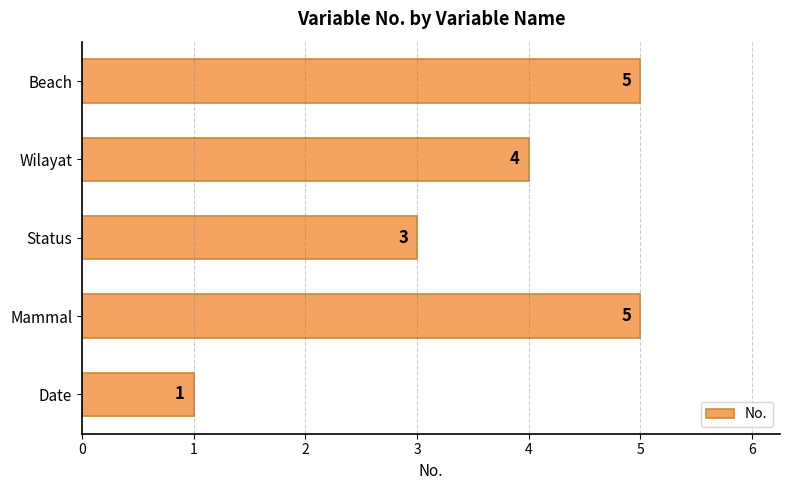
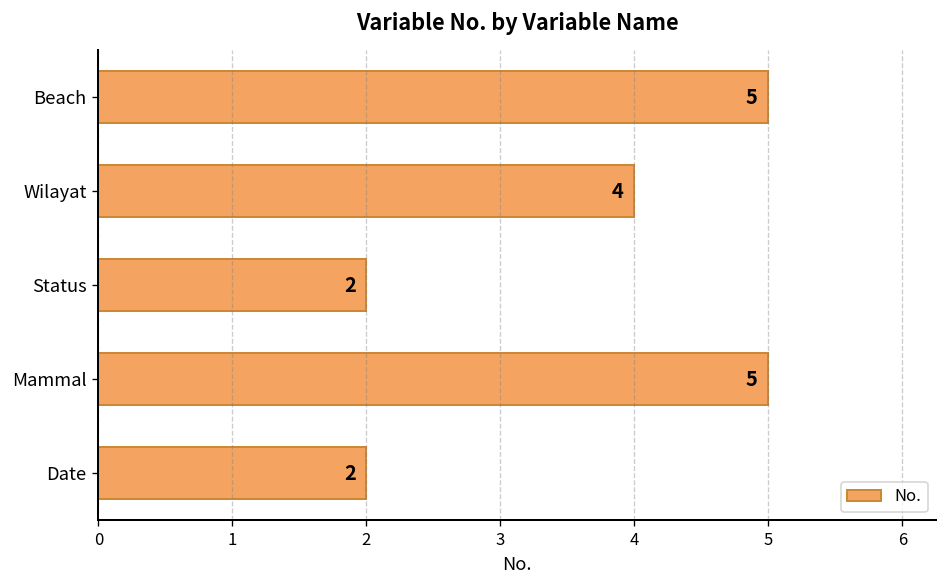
Status: 3 -> 2
Date: 1 -> 2
